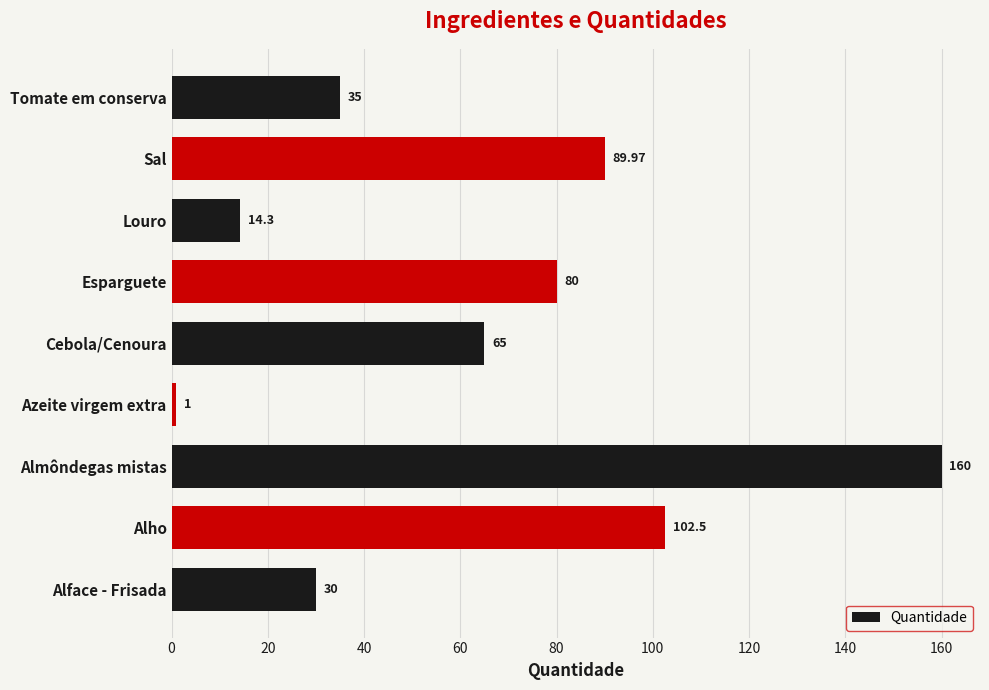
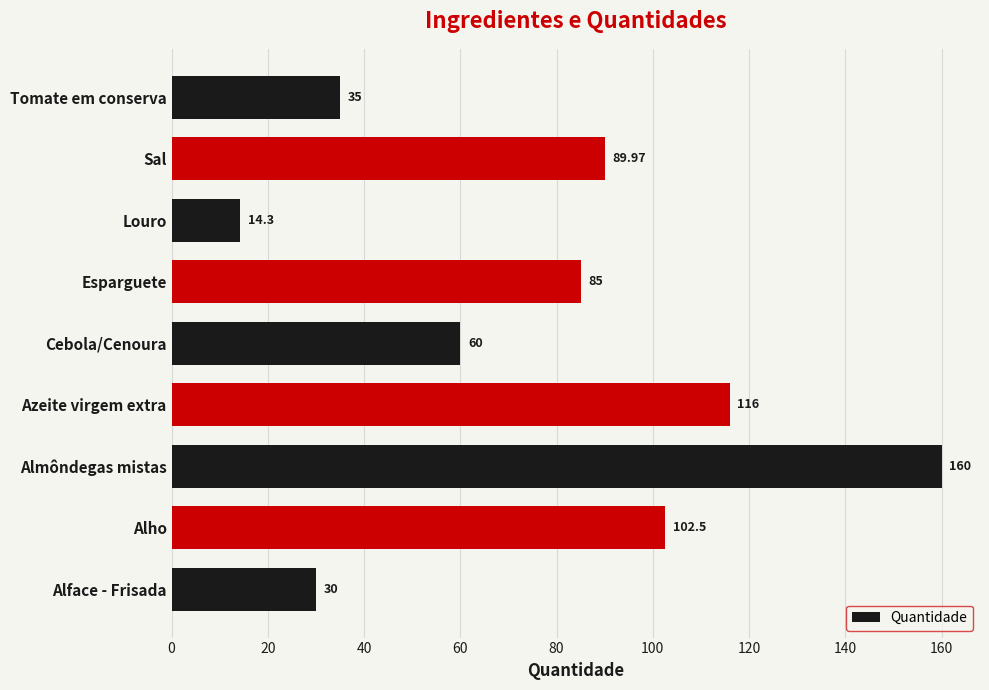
Esparguete: 80 -> 85
Cebola/Cenoura: 65 -> 60
Azeite virgem extra: 1 -> 116
